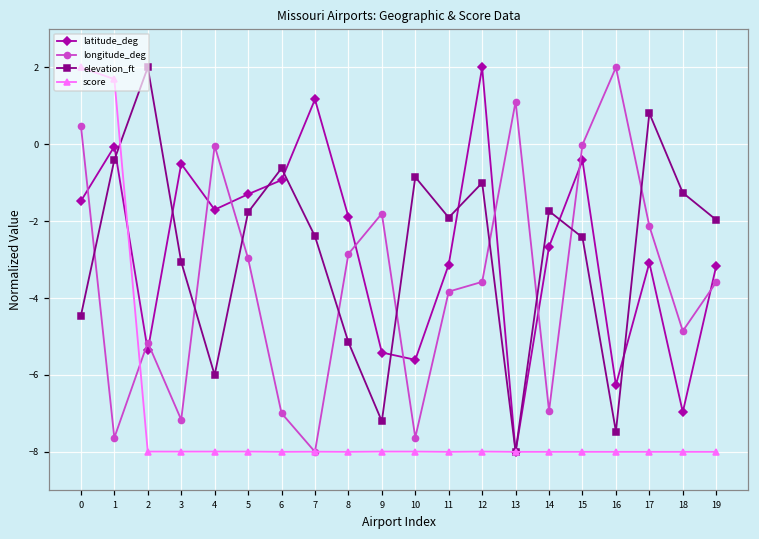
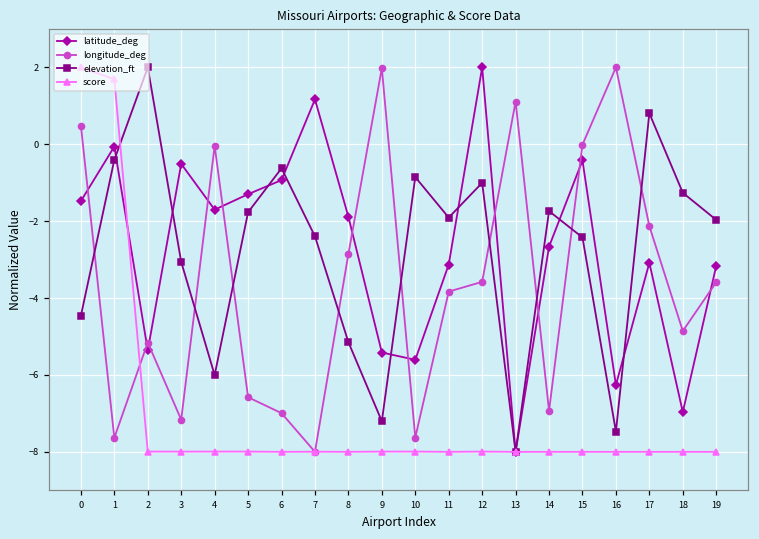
longitude_deg, 5: -3.0 -> -6.6
longitude_deg, 9: -1.8 -> 2.0
